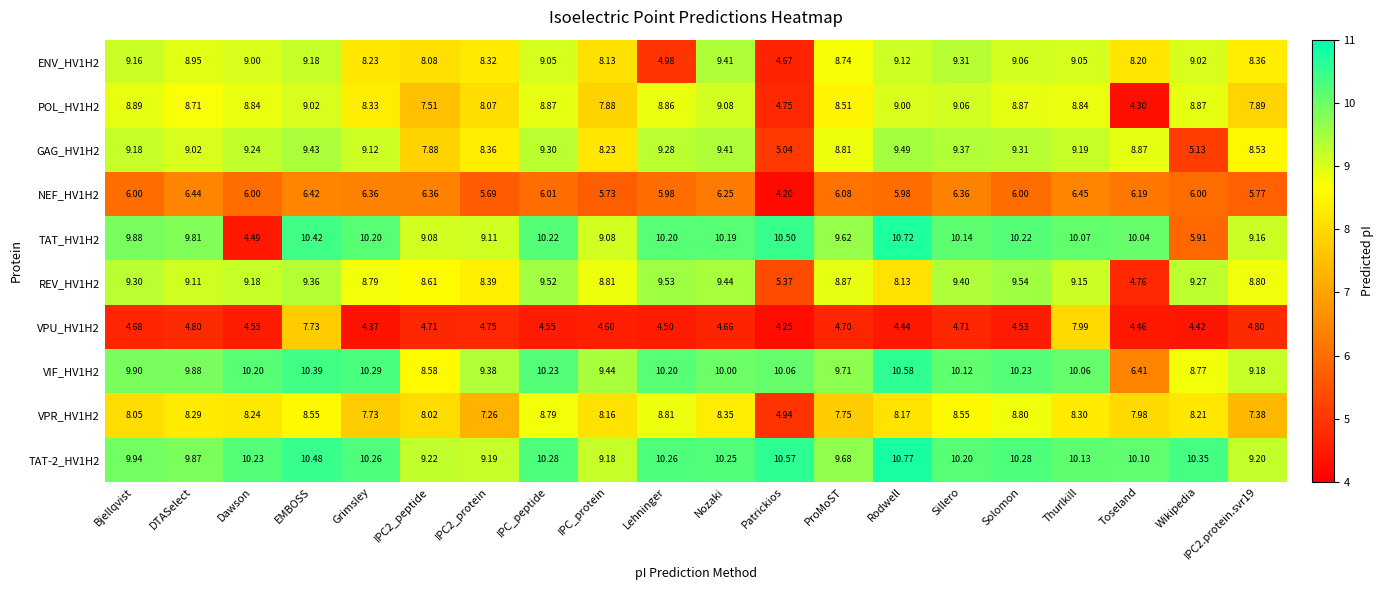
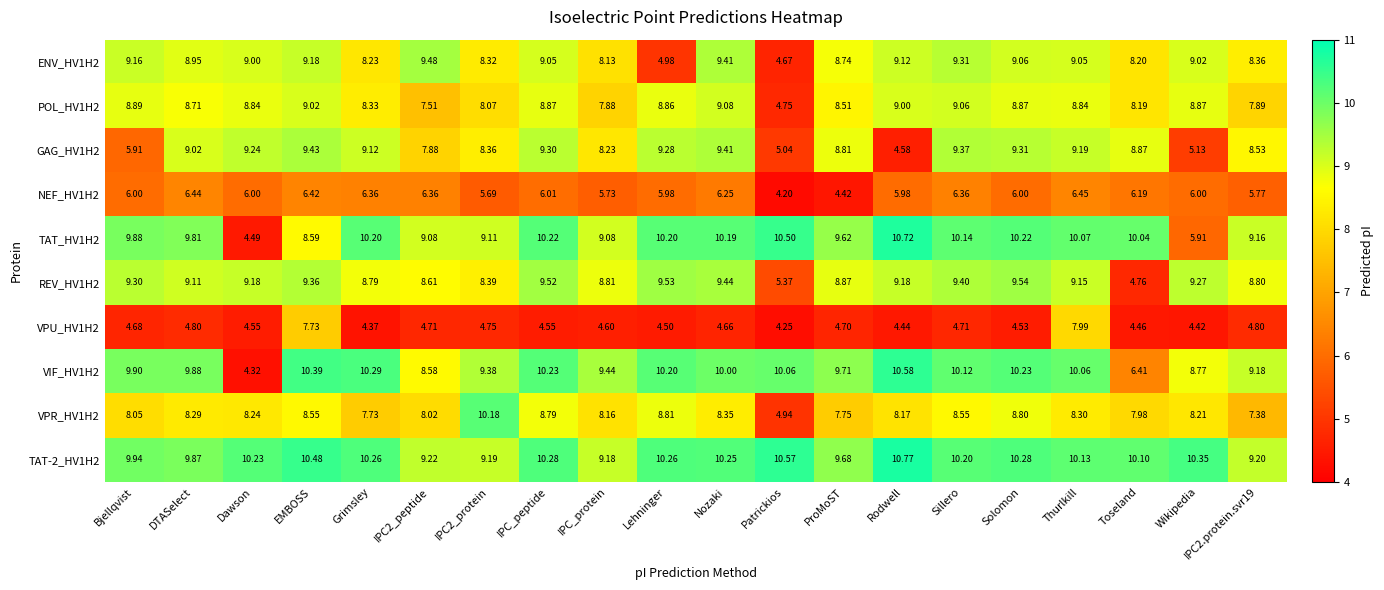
ENV_HV1H2, IPC2_peptide: 8.08 -> 9.48
POL_HV1H2, Toseland: 4.30 -> 8.19
GAG_HV1H2, Bjellqvist: 9.18 -> 5.91
GAG_HV1H2, Rodwell: 9.49 -> 4.58
NEF_HV1H2, ProMoST: 6.08 -> 4.42
TAT_HV1H2, EMBOSS: 10.42 -> 8.59
REV_HV1H2, Rodwell: 8.13 -> 9.18
VIF_HV1H2, Dawson: 10.20 -> 4.32
VPR_HV1H2, IPC2_protein: 7.26 -> 10.18
